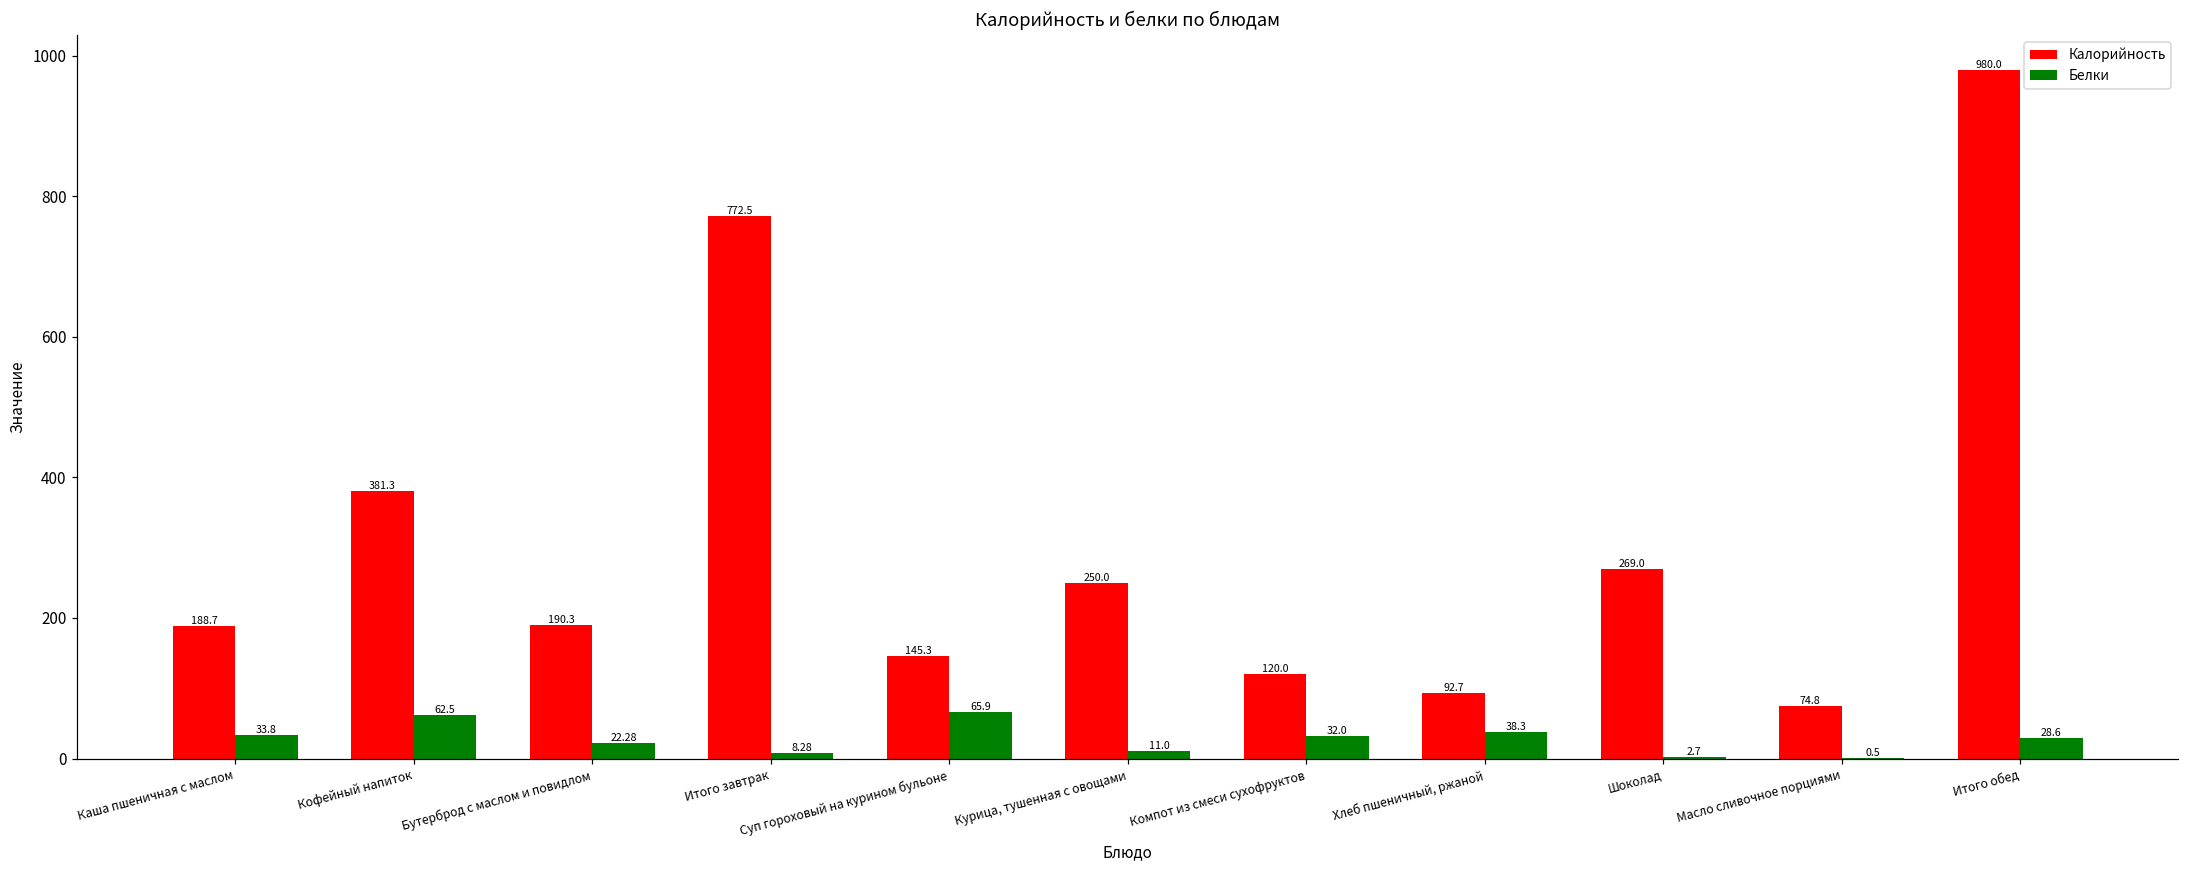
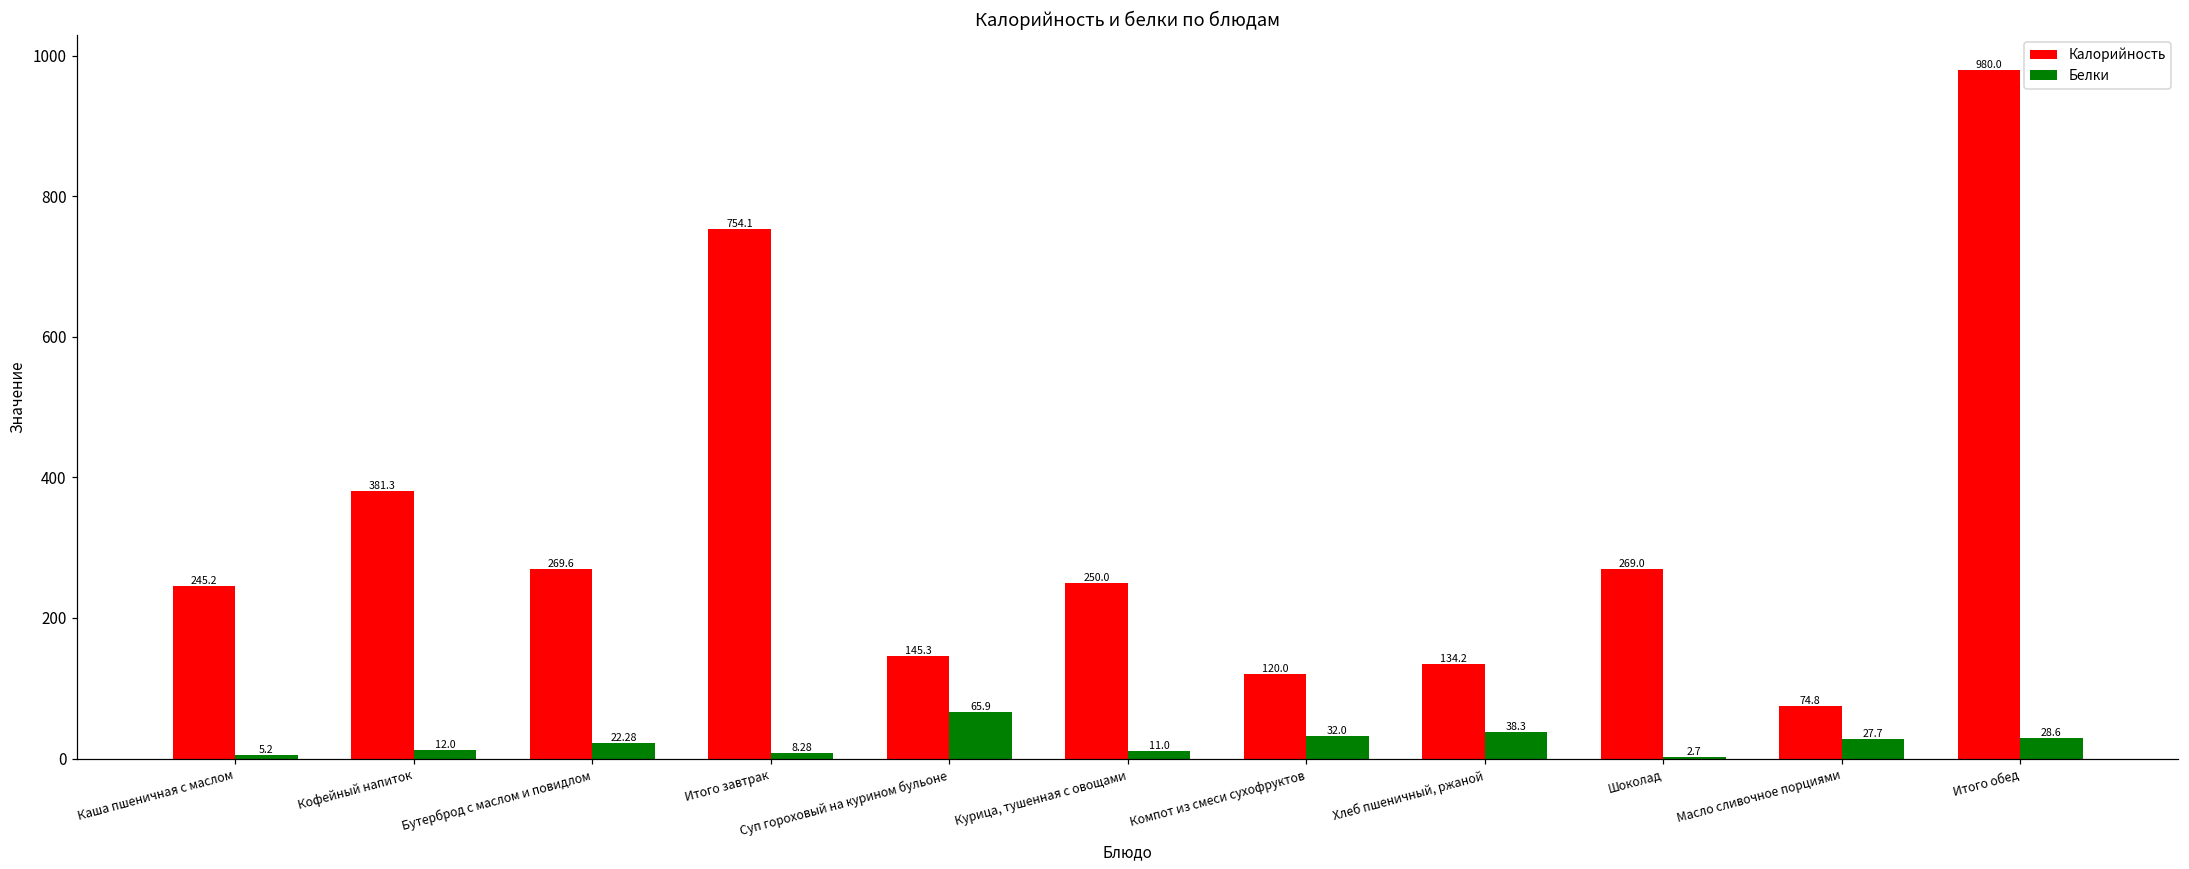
Калорийность, Каша пшеничная с маслом: 188.7 -> 245.2
Белки, Каша пшеничная с маслом: 33.8 -> 5.2
Белки, Кофейный напиток: 62.5 -> 12.0
Калорийность, Бутерброд с маслом и повидлом: 190.3 -> 269.6
Калорийность, Итого завтрак: 772.5 -> 754.1
Калорийность, Хлеб пшеничный, ржаной: 92.7 -> 134.2
Белки, Масло сливочное порциями: 0.5 -> 27.7
